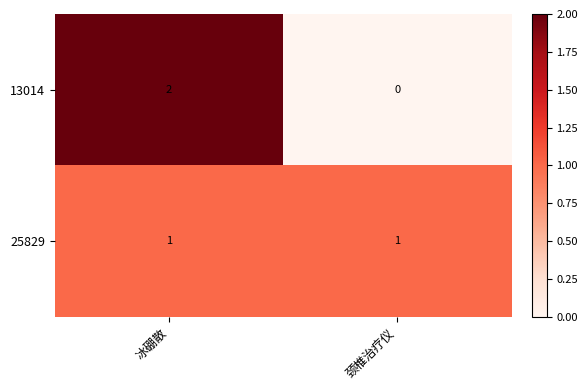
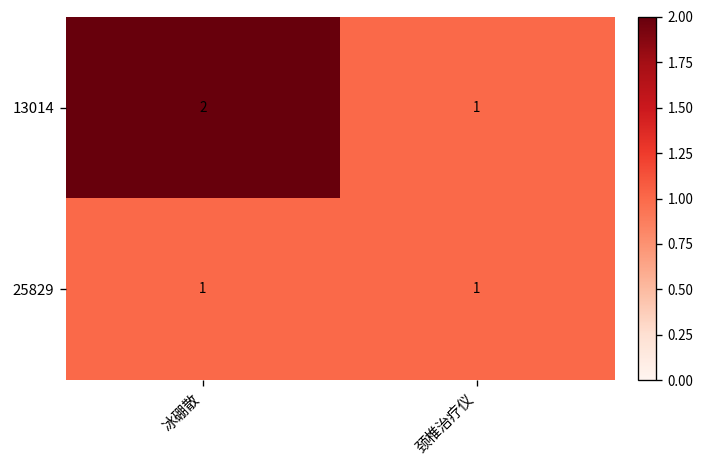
13014, 颈椎治疗仪: 0 -> 1
